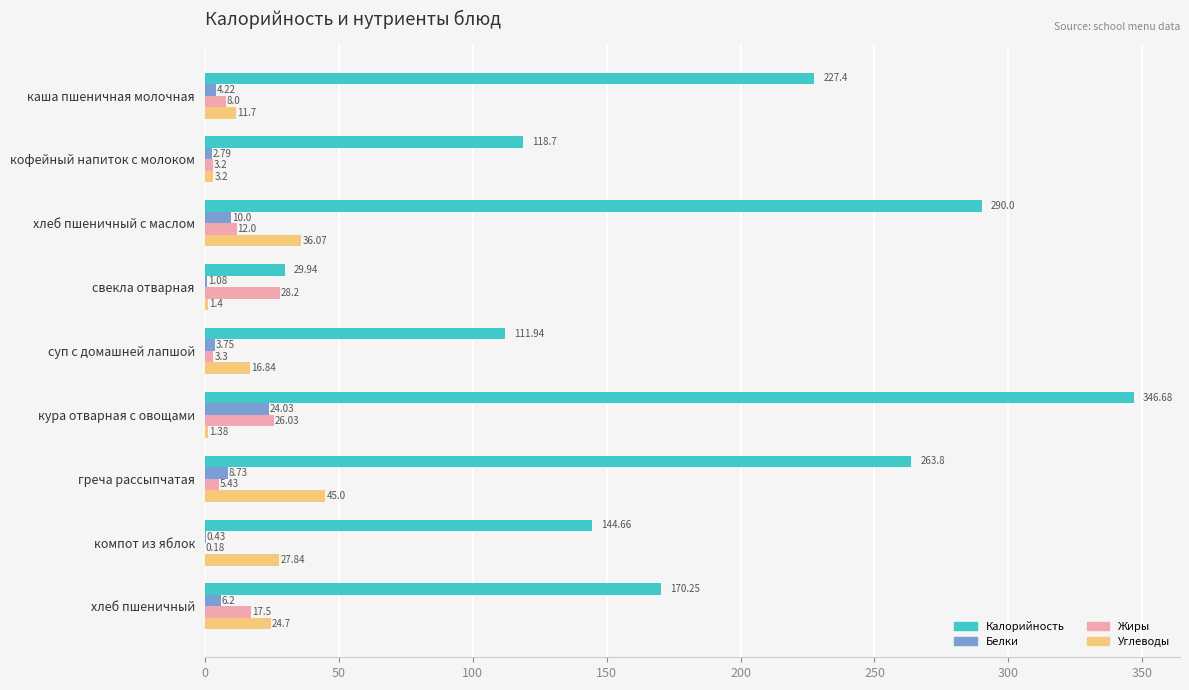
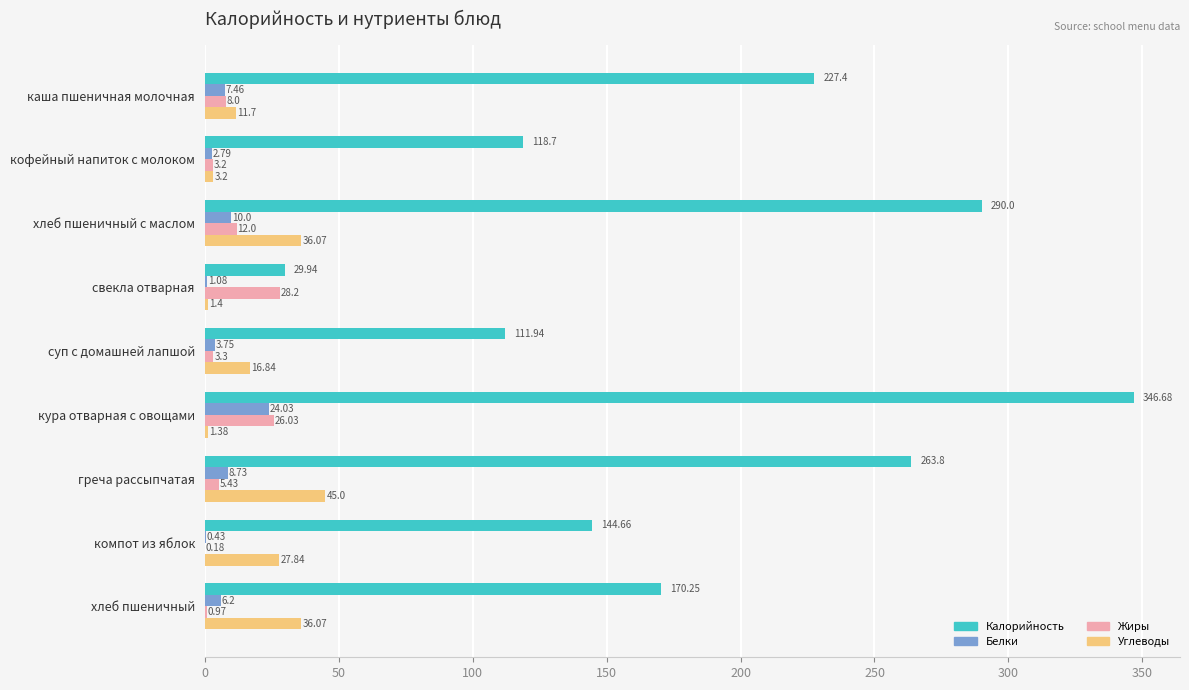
Белки, каша пшеничная молочная: 4.22 -> 7.46
Жиры, хлеб пшеничный: 17.5 -> 0.97
Углеводы, хлеб пшеничный: 24.7 -> 36.07
